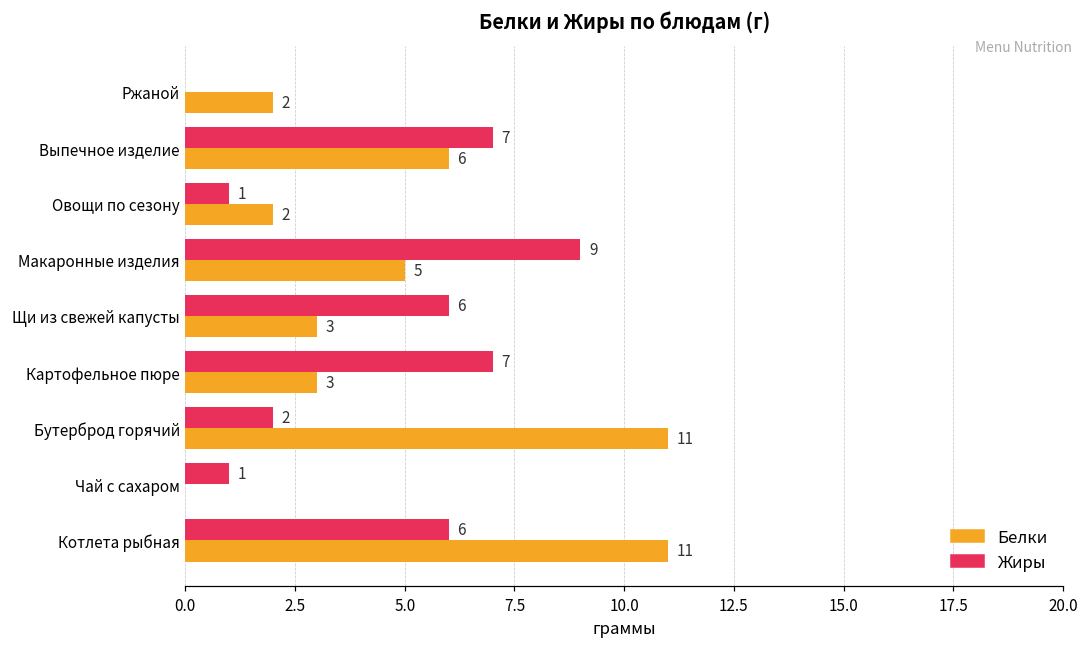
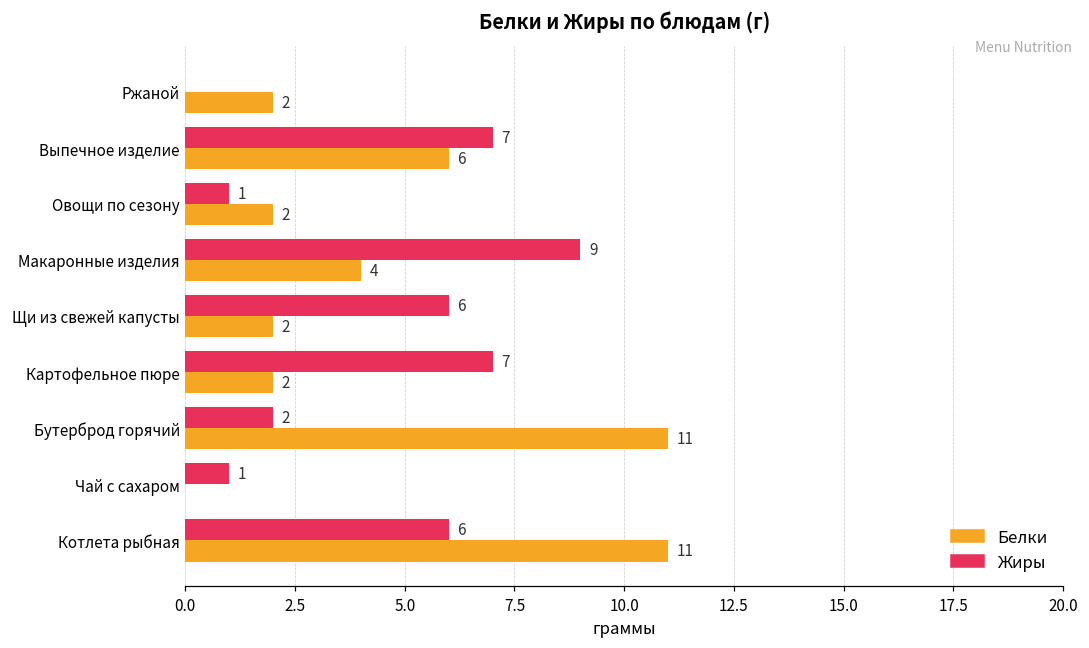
Белки, Макаронные изделия: 5 -> 4
Белки, Щи из свежей капусты: 3 -> 2
Белки, Картофельное пюре: 3 -> 2
